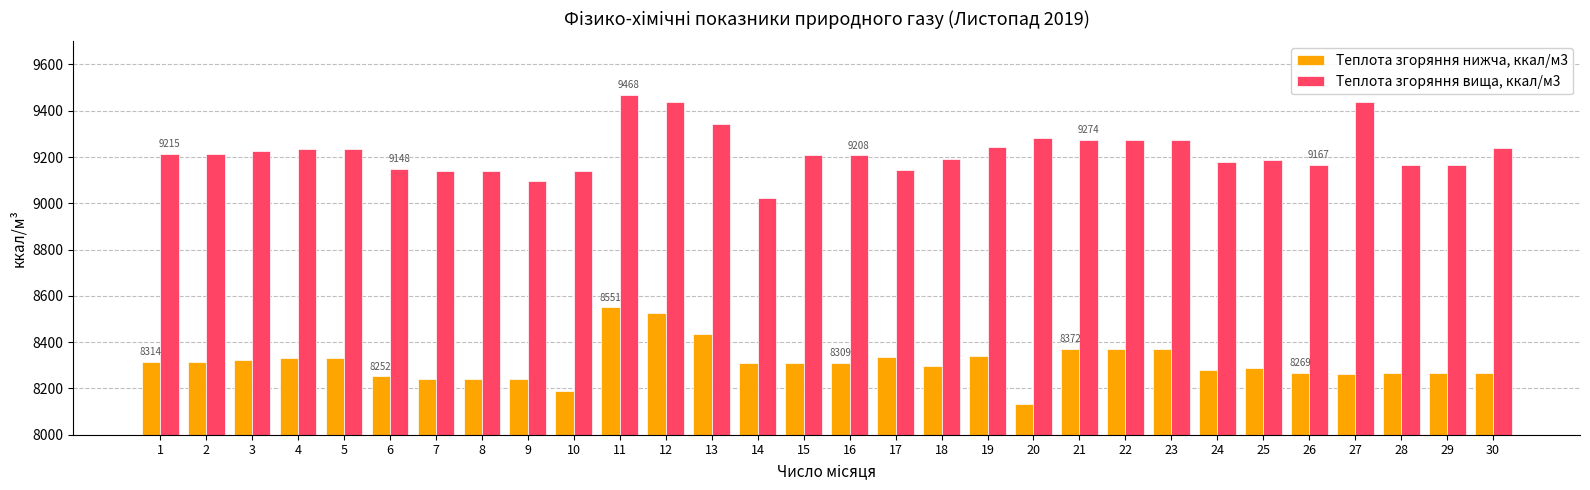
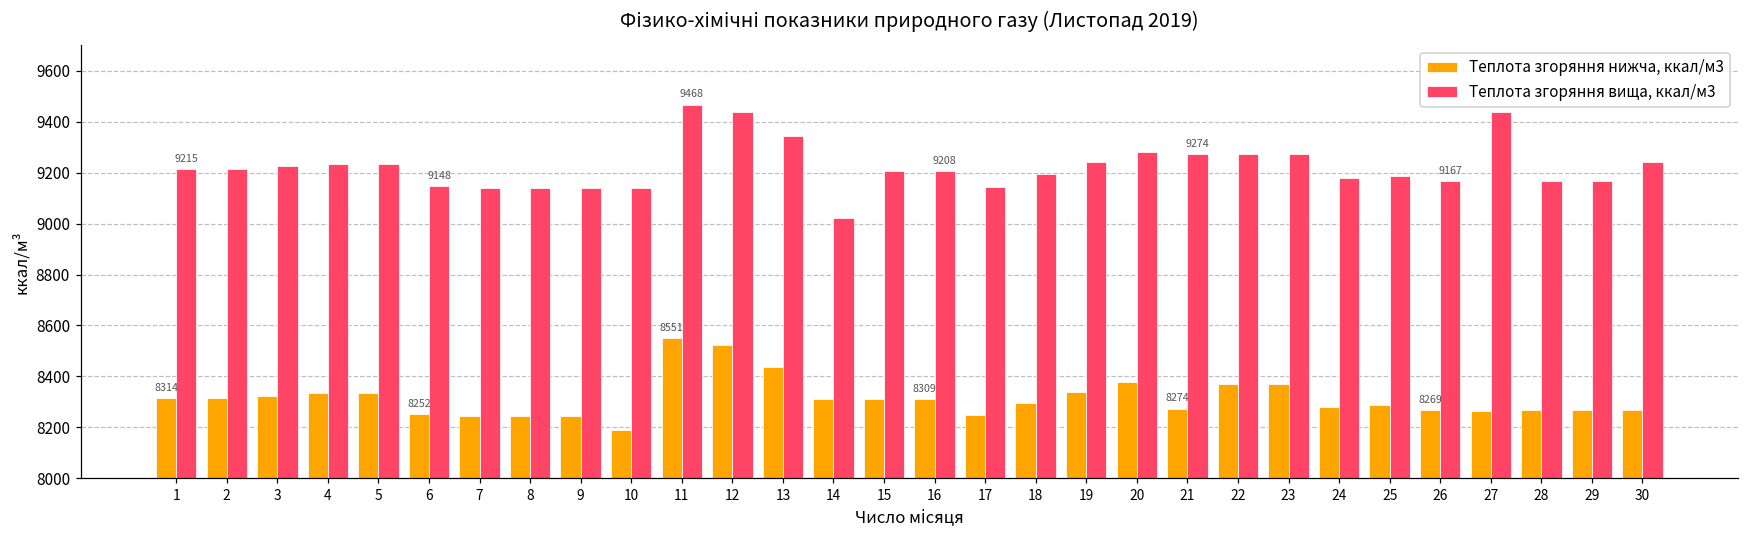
Теплота згоряння вища, ккал/м3, 9: 9100 -> 9140
Теплота згоряння нижча, ккал/м3, 17: 8340 -> 8250
Теплота згоряння нижча, ккал/м3, 20: 8130 -> 8380
Теплота згоряння нижча, ккал/м3, 21: 8372 -> 8274
